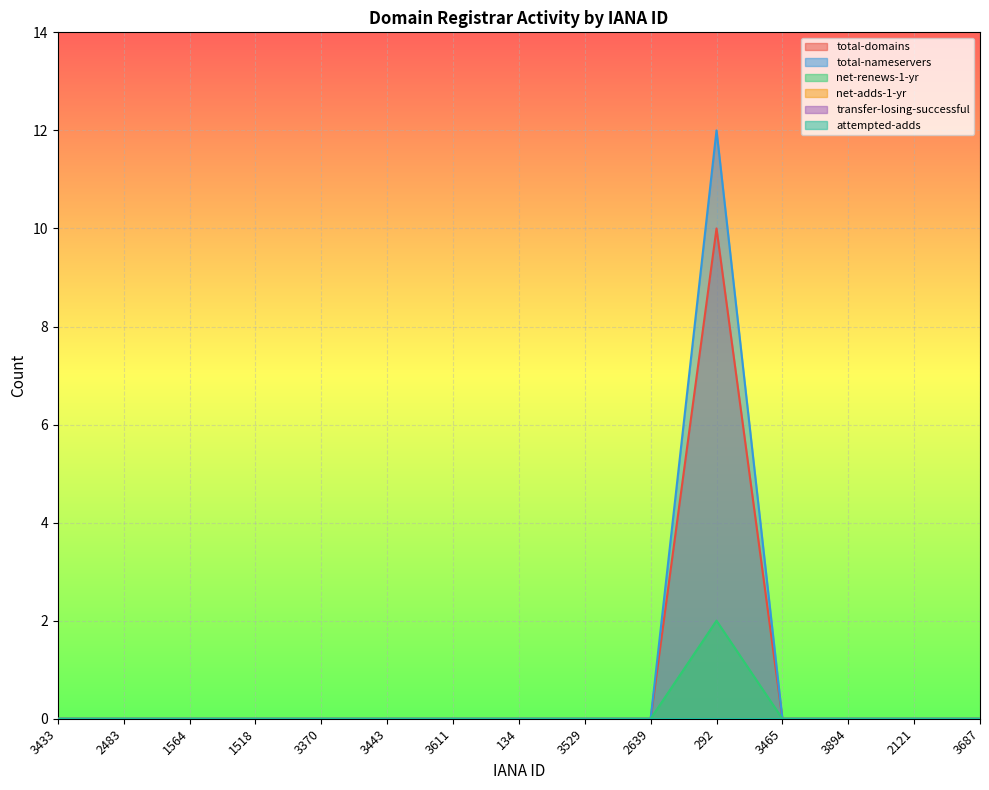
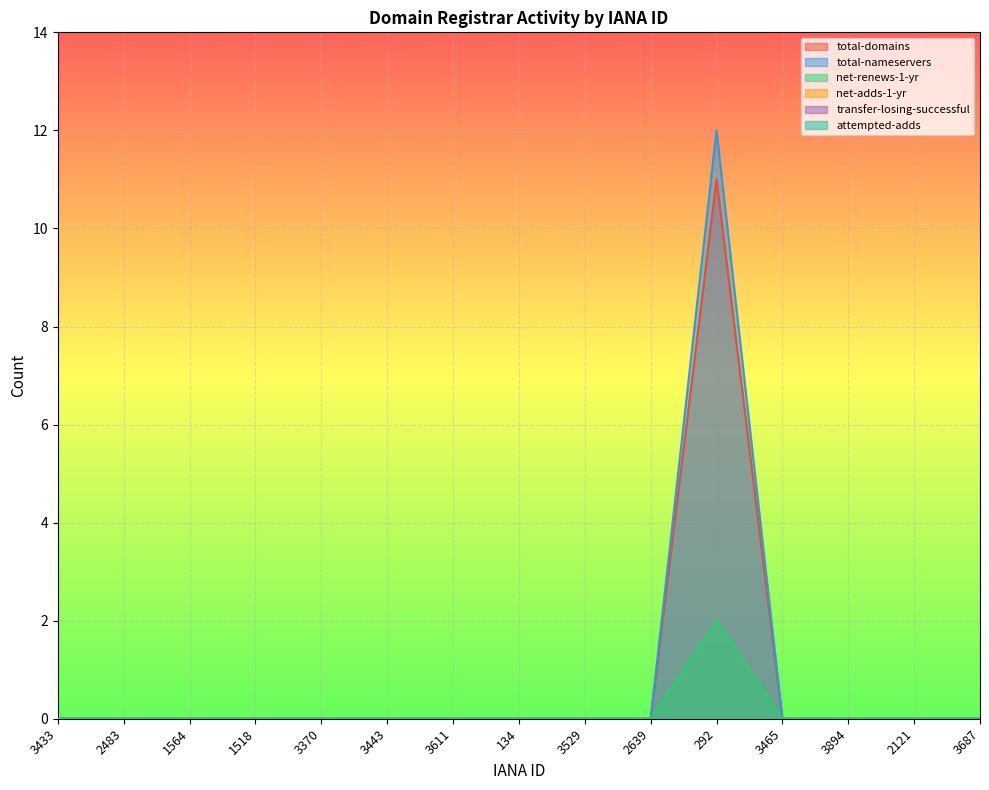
total-domains, 292: 10 -> 11
